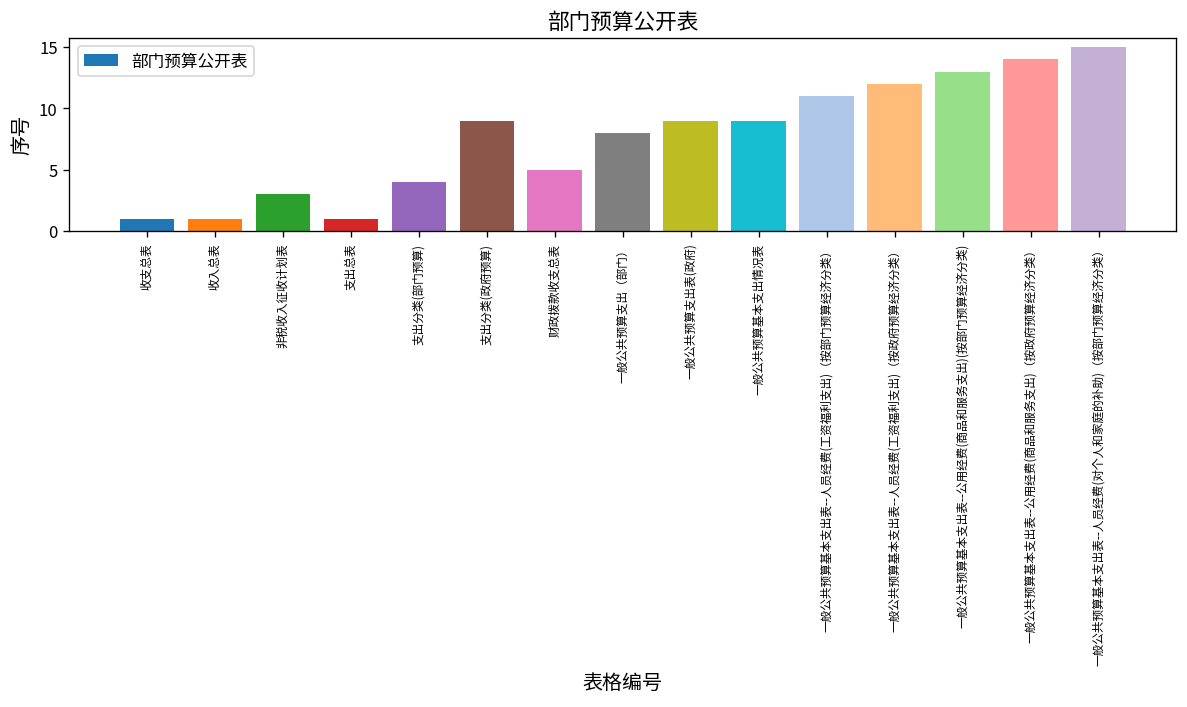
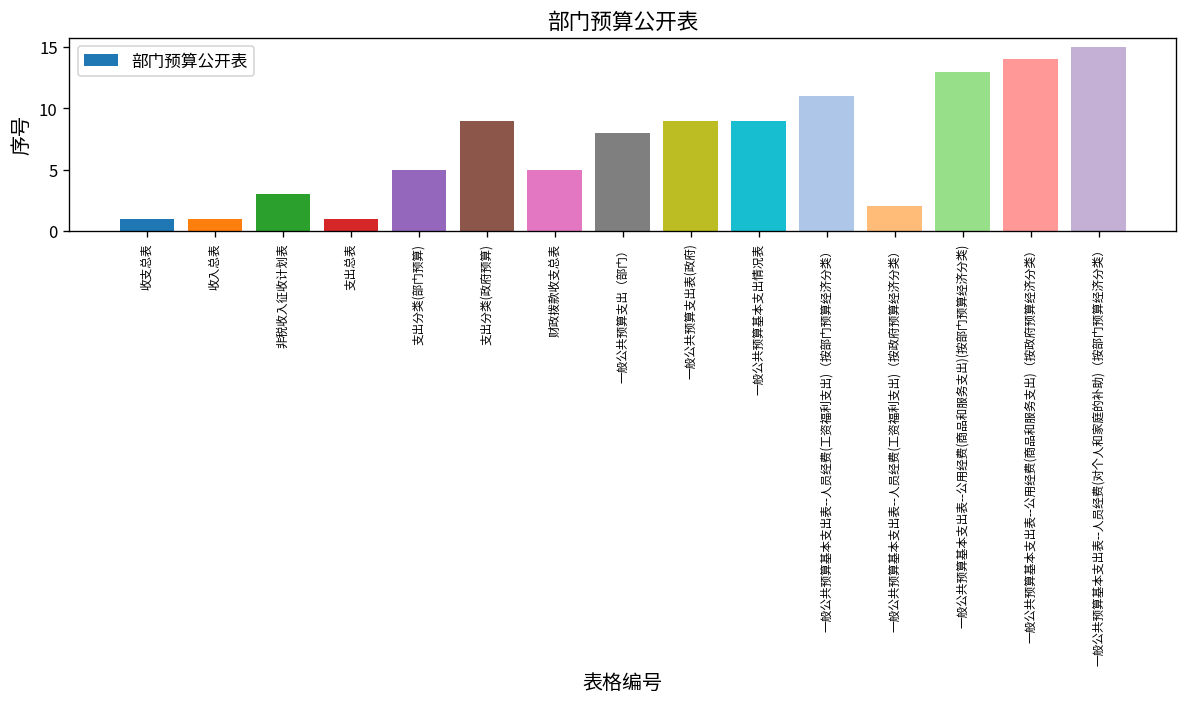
支出分类(部门预算): 4 -> 5
一般公共预算基本支出表--人员经费(工资福利支出)（按政府预算经济分类）: 12 -> 2
